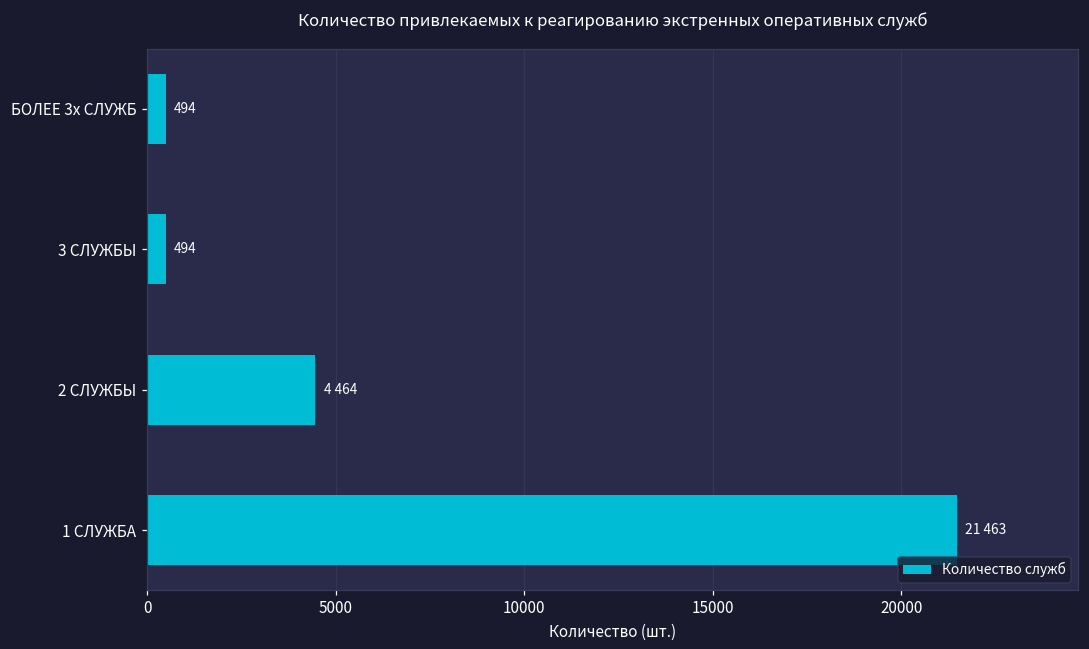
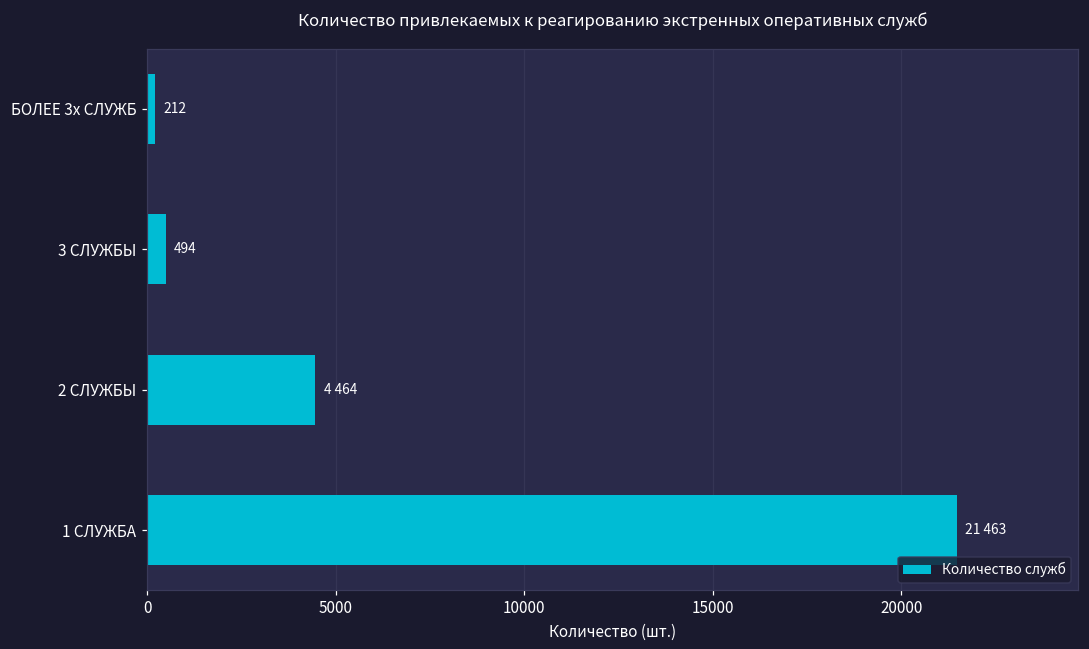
БОЛЕЕ 3х СЛУЖБ: 494 -> 212
